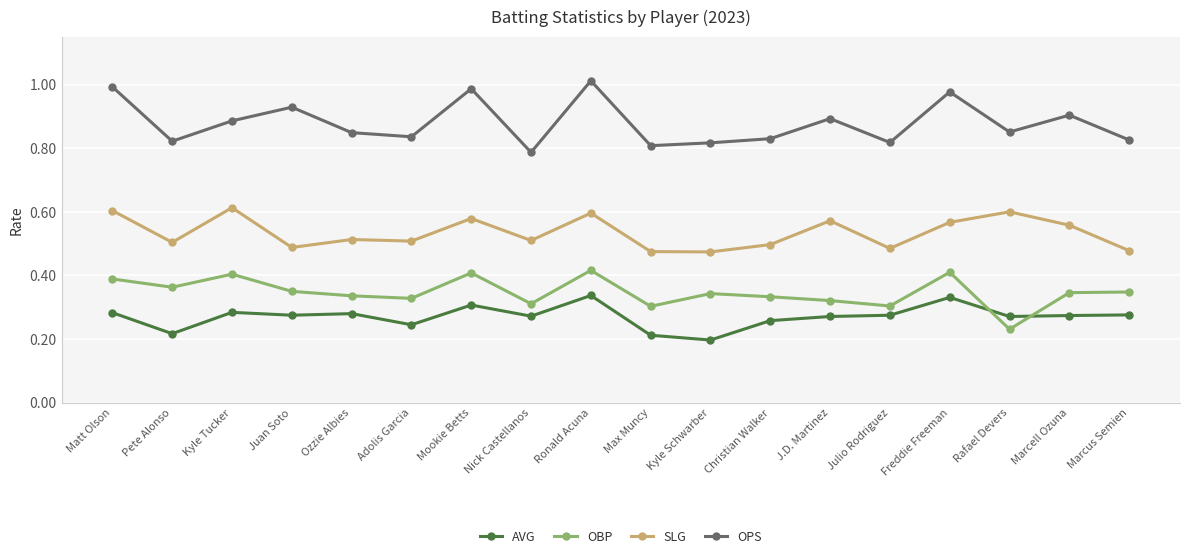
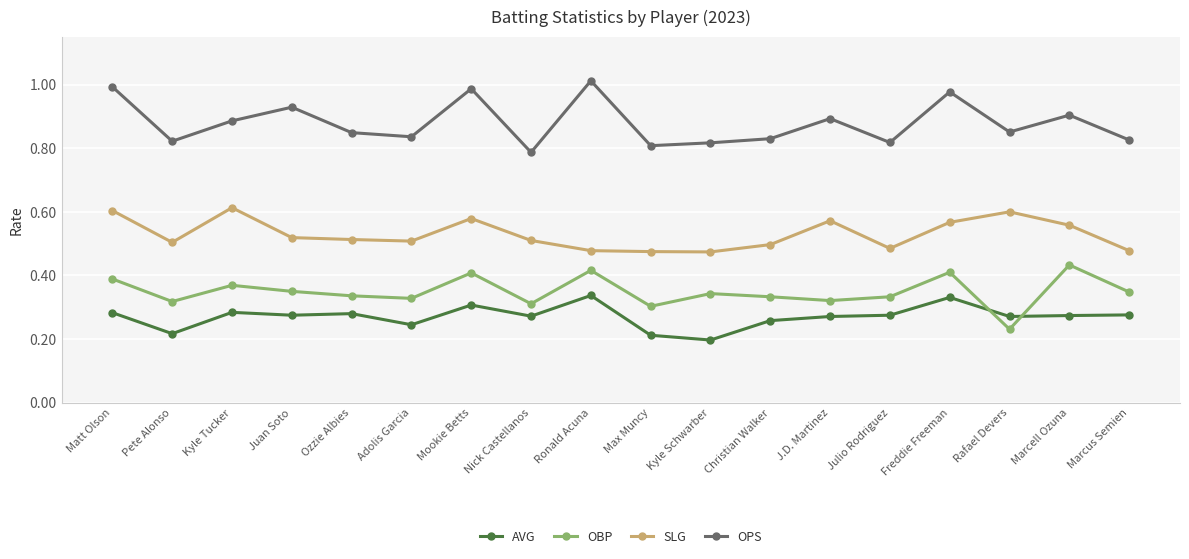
OBP, Pete Alonso: 0.36 -> 0.32
OBP, Kyle Tucker: 0.40 -> 0.37
SLG, Juan Soto: 0.49 -> 0.52
SLG, Ronald Acuna: 0.60 -> 0.48
OBP, Julio Rodriguez: 0.30 -> 0.33
OBP, Marcell Ozuna: 0.35 -> 0.43
